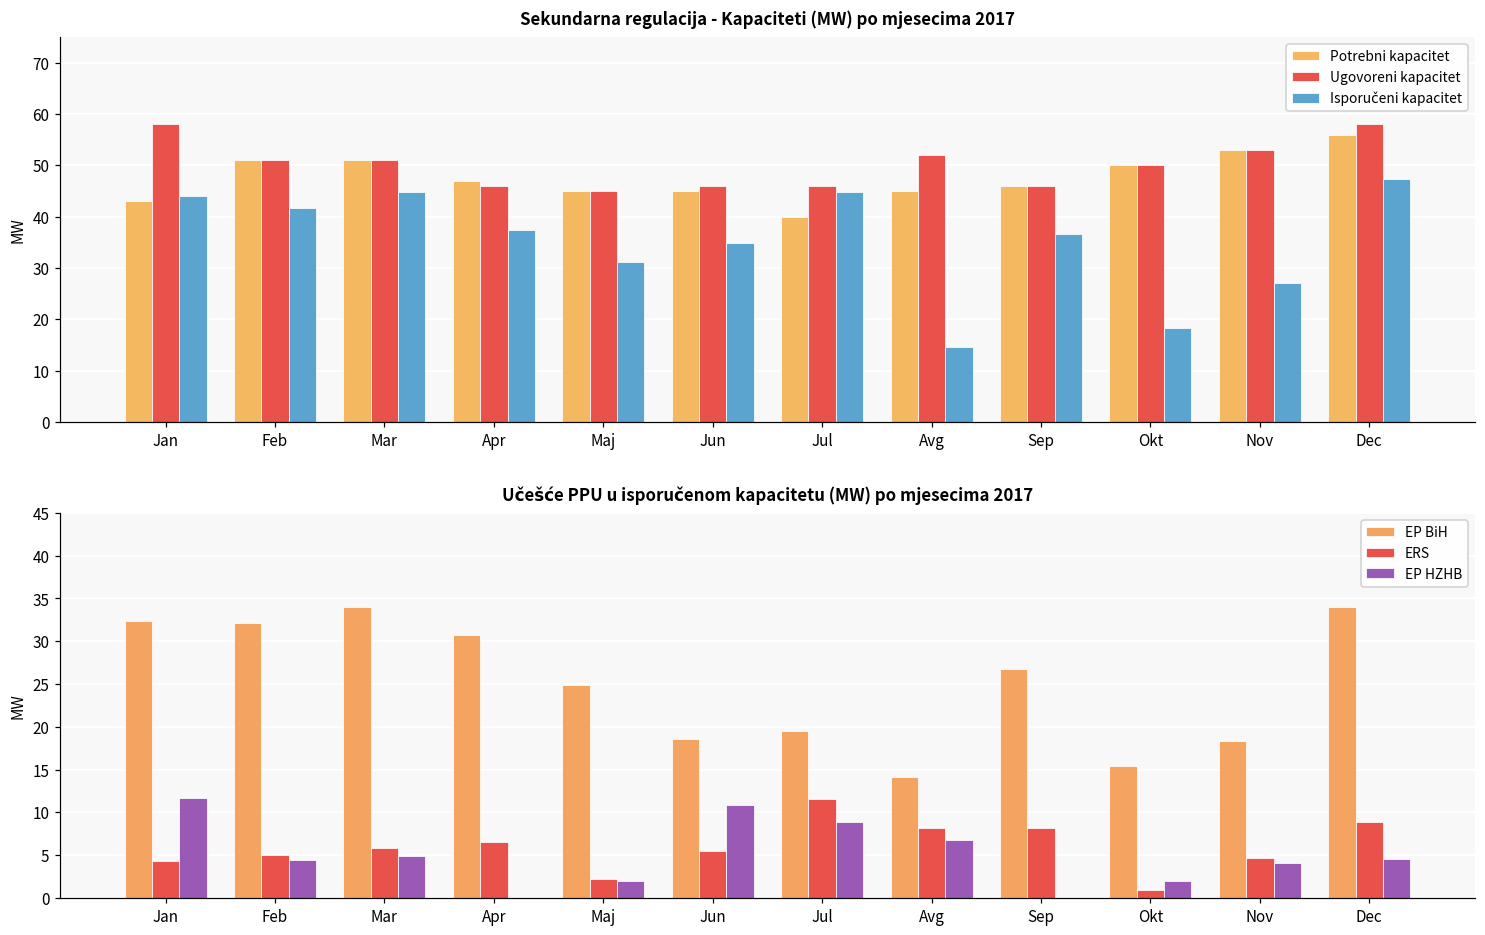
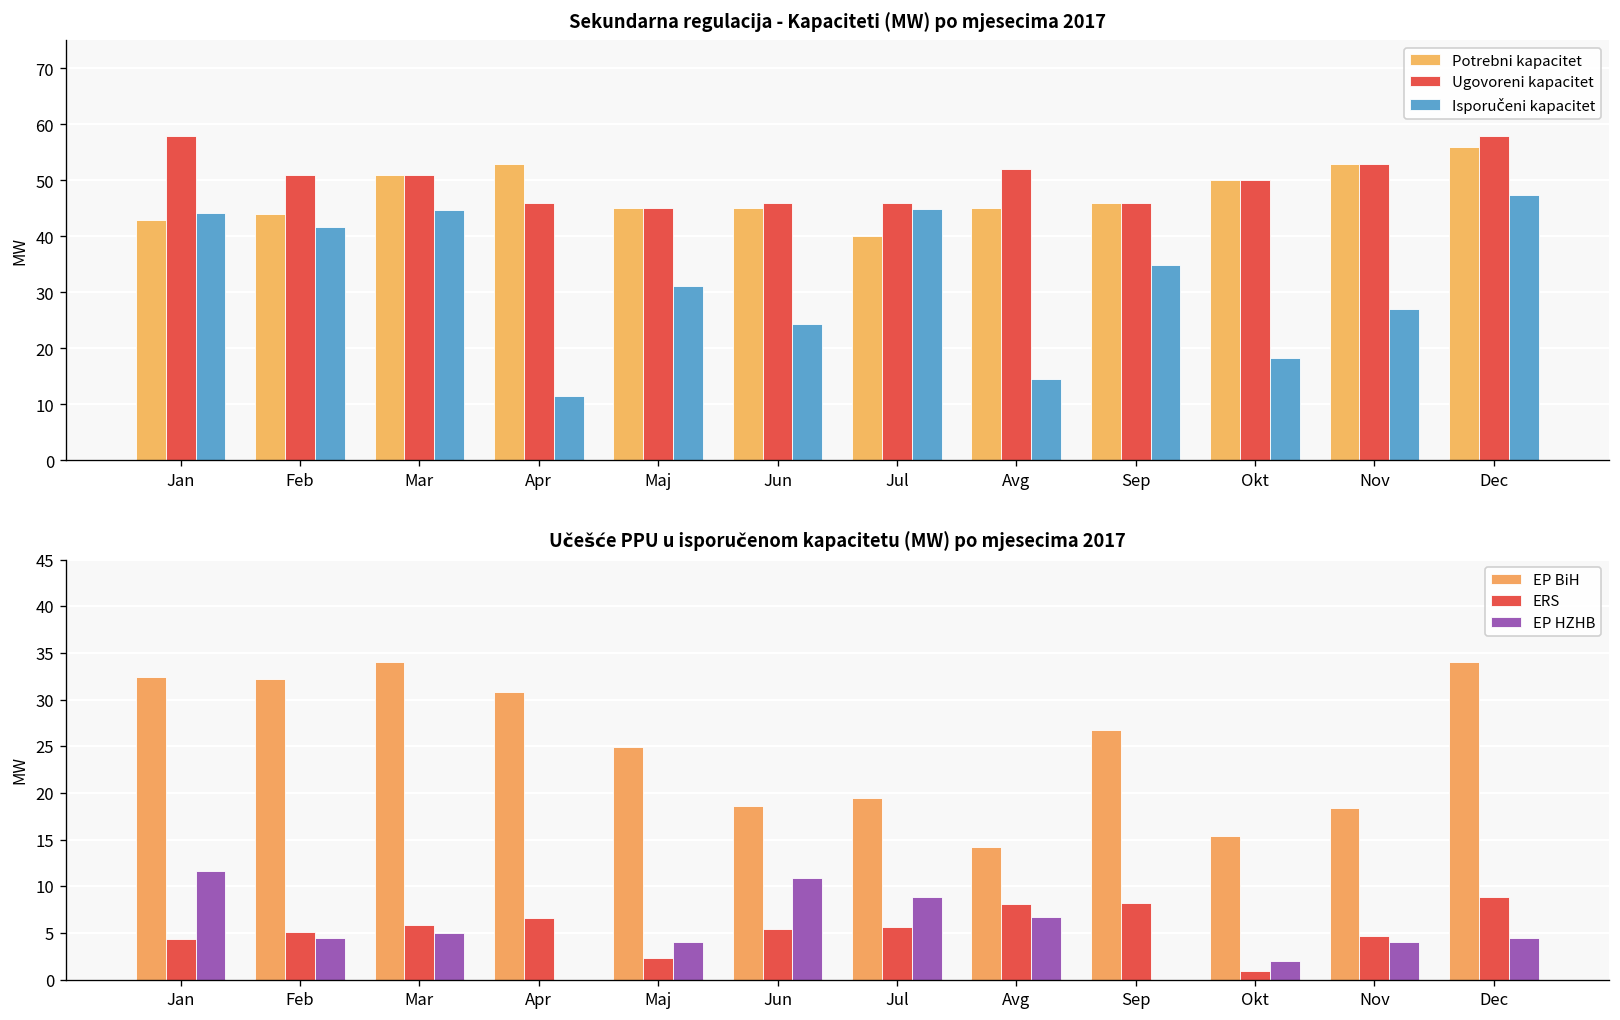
Sekundarna regulacija - Kapaciteti (MW) po mjesecima 2017, Potrebni kapacitet, Feb: 51 -> 44
Sekundarna regulacija - Kapaciteti (MW) po mjesecima 2017, Potrebni kapacitet, Apr: 47 -> 53
Sekundarna regulacija - Kapaciteti (MW) po mjesecima 2017, Isporučeni kapacitet, Apr: 37 -> 11
Sekundarna regulacija - Kapaciteti (MW) po mjesecima 2017, Isporučeni kapacitet, Jun: 35 -> 24
Sekundarna regulacija - Kapaciteti (MW) po mjesecima 2017, Isporučeni kapacitet, Sep: 37 -> 35
Učešće PPU u isporučenom kapacitetu (MW) po mjesecima 2017, EP HZHB, Maj: 2 -> 4
Učešće PPU u isporučenom kapacitetu (MW) po mjesecima 2017, ERS, Jul: 12 -> 6
